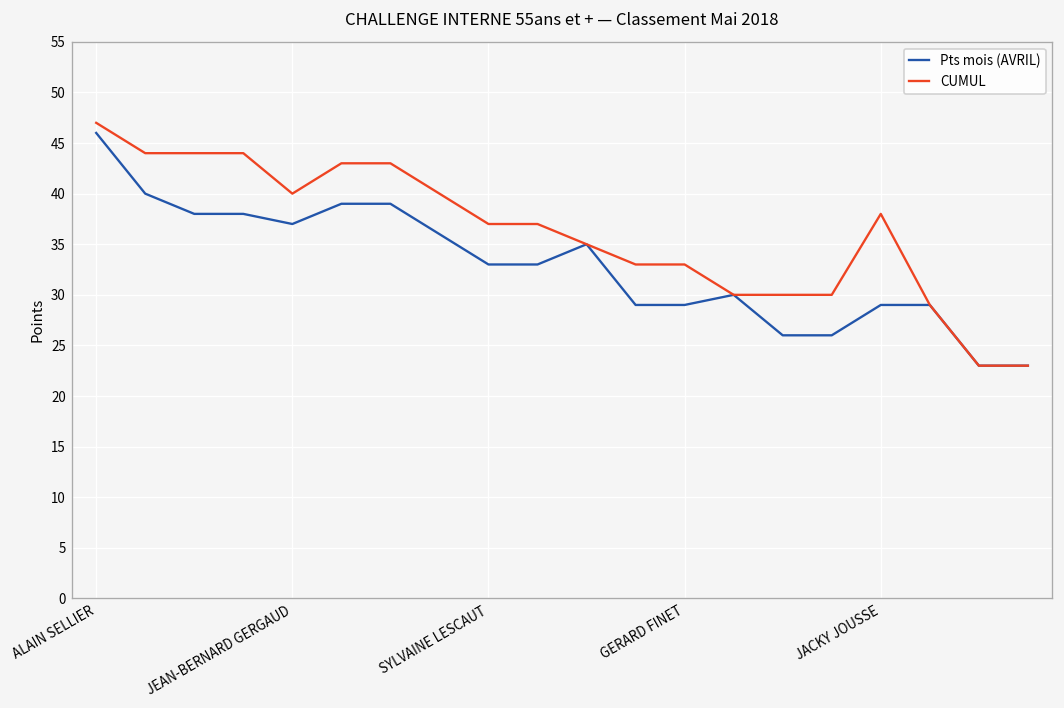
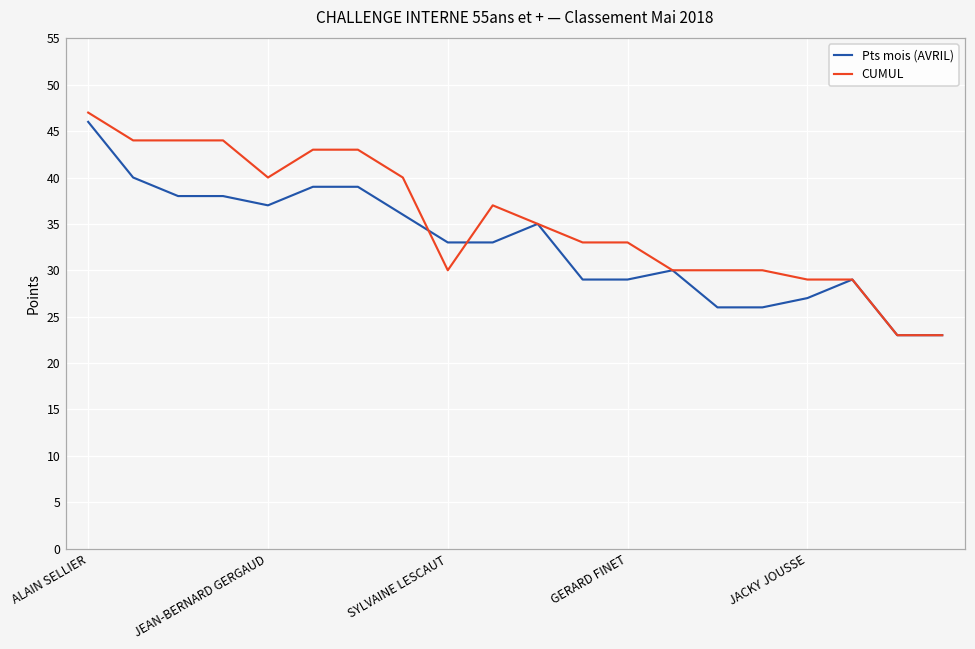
CUMUL, SYLVAINE LESCAUT: 37 -> 30
Pts mois (AVRIL), JACKY JOUSSE: 29 -> 27
CUMUL, JACKY JOUSSE: 38 -> 29
